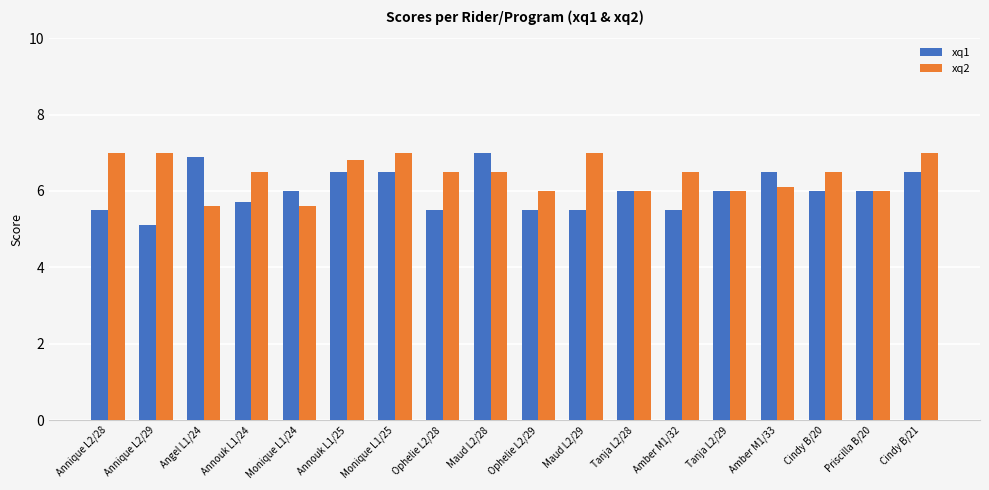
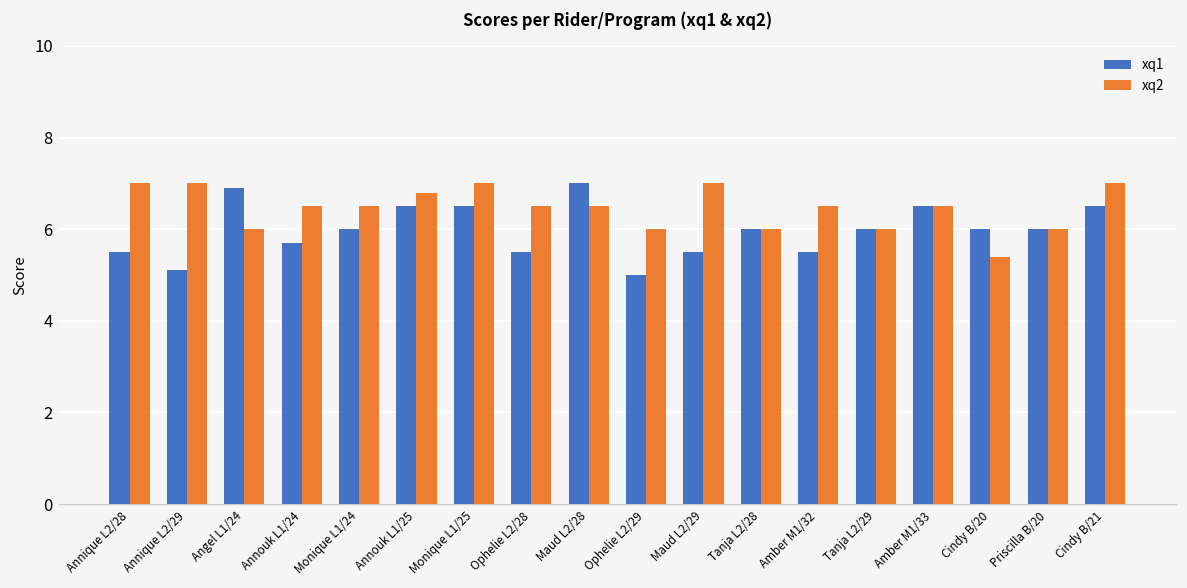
xq2, Angel L1/24: 5.6 -> 6.0
xq2, Monique L1/24: 5.6 -> 6.5
xq1, Ophelie L2/29: 5.5 -> 5.0
xq2, Amber M1/33: 6.1 -> 6.5
xq2, Cindy B/20: 6.5 -> 5.4
